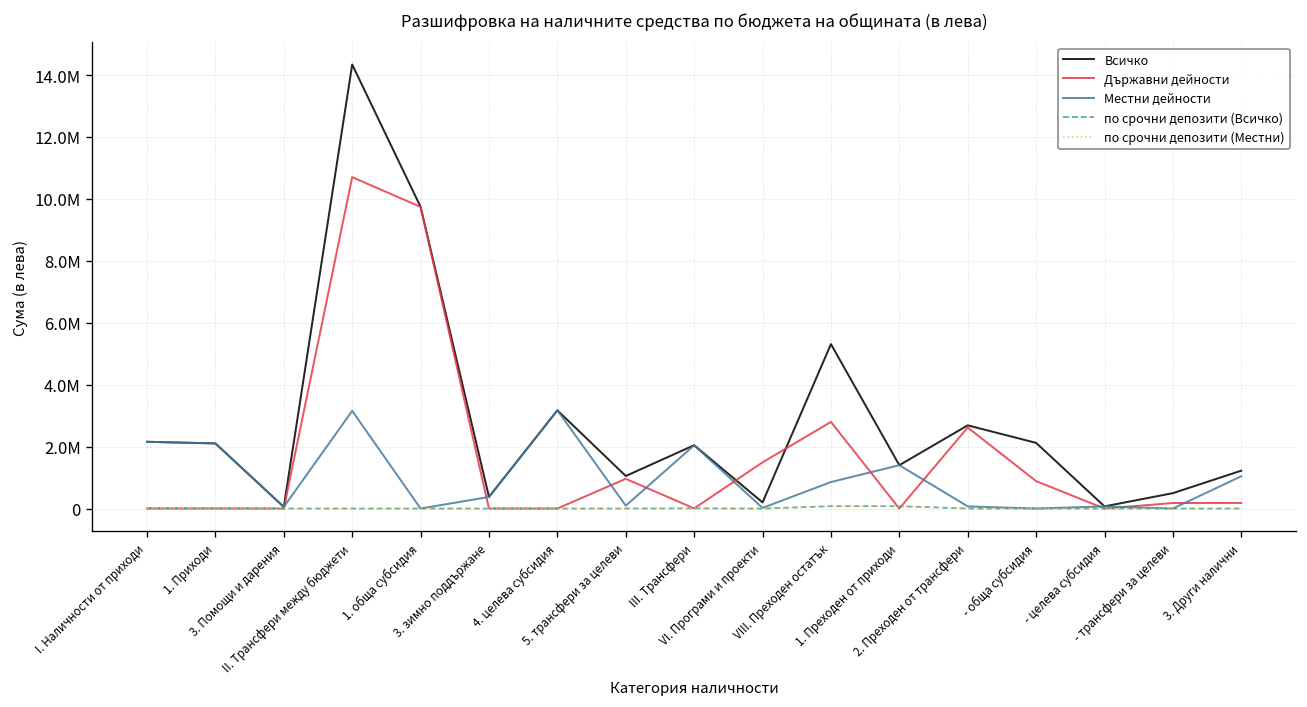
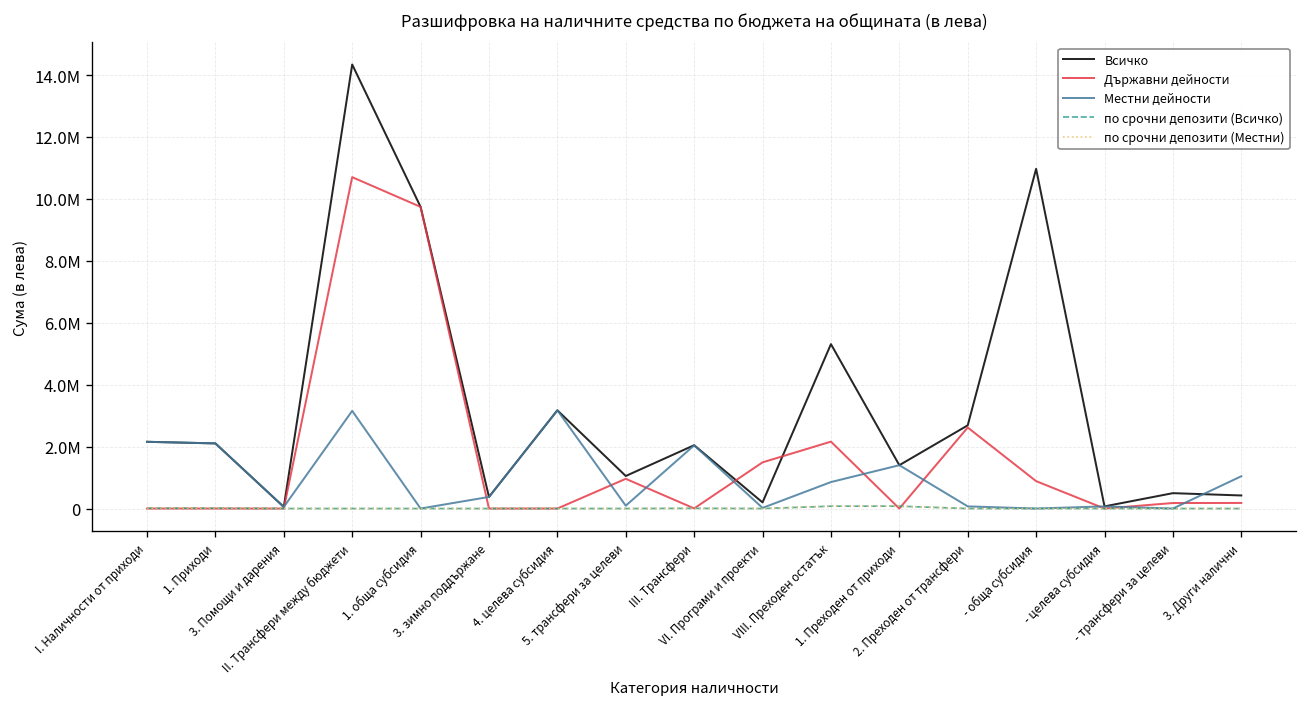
Държавни дейности, VIII. Преходен остатък: 2800000 -> 2200000
Всичко, - обща субсидия: 2100000 -> 11000000
Всичко, 3. Други налични: 1200000 -> 400000
